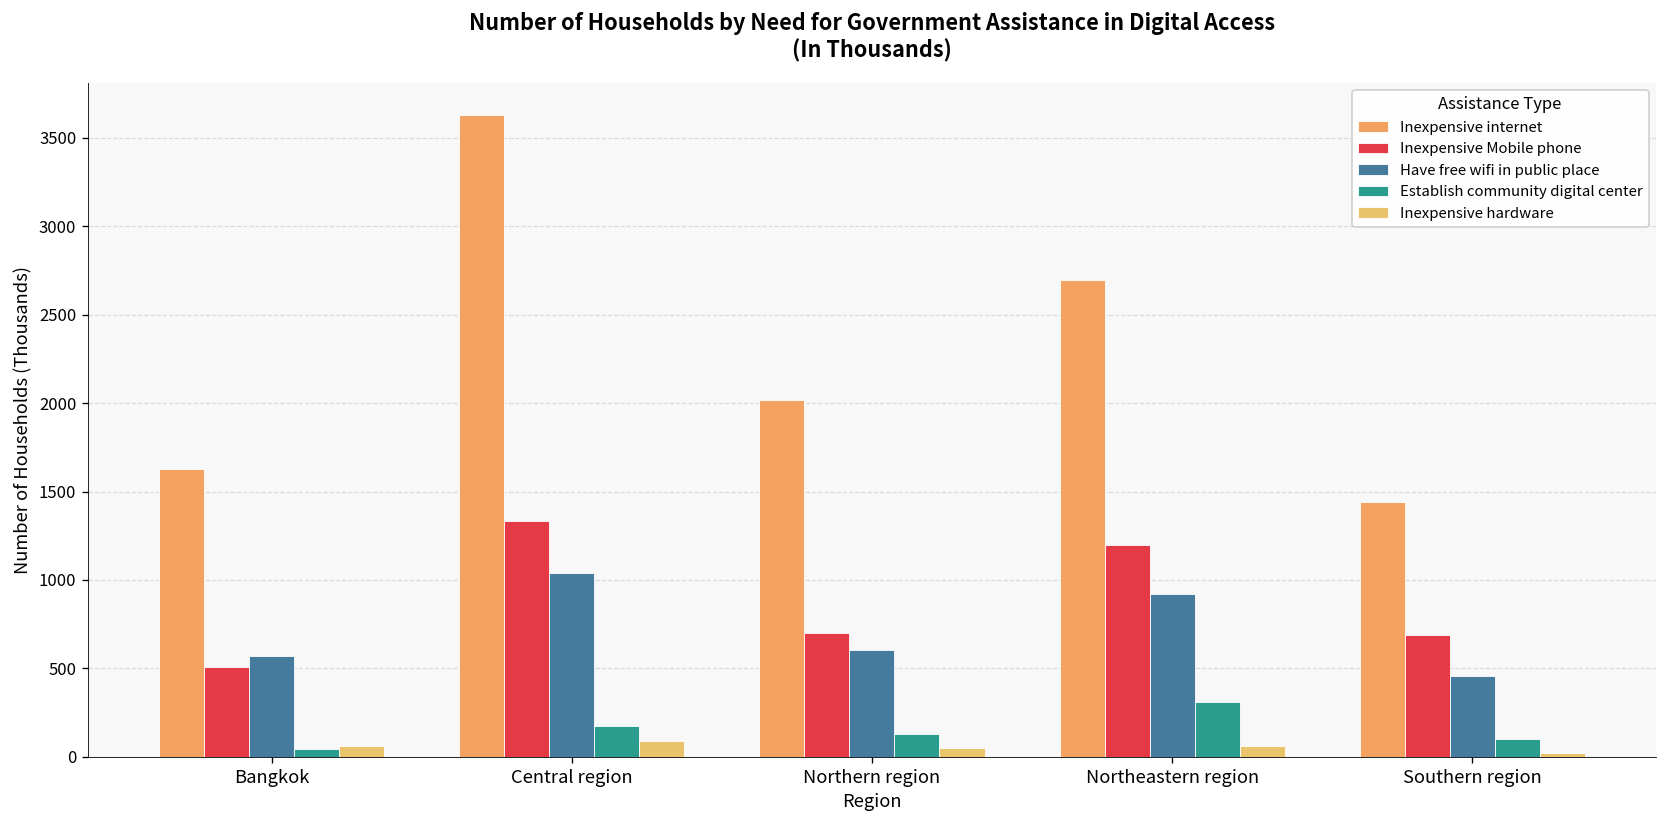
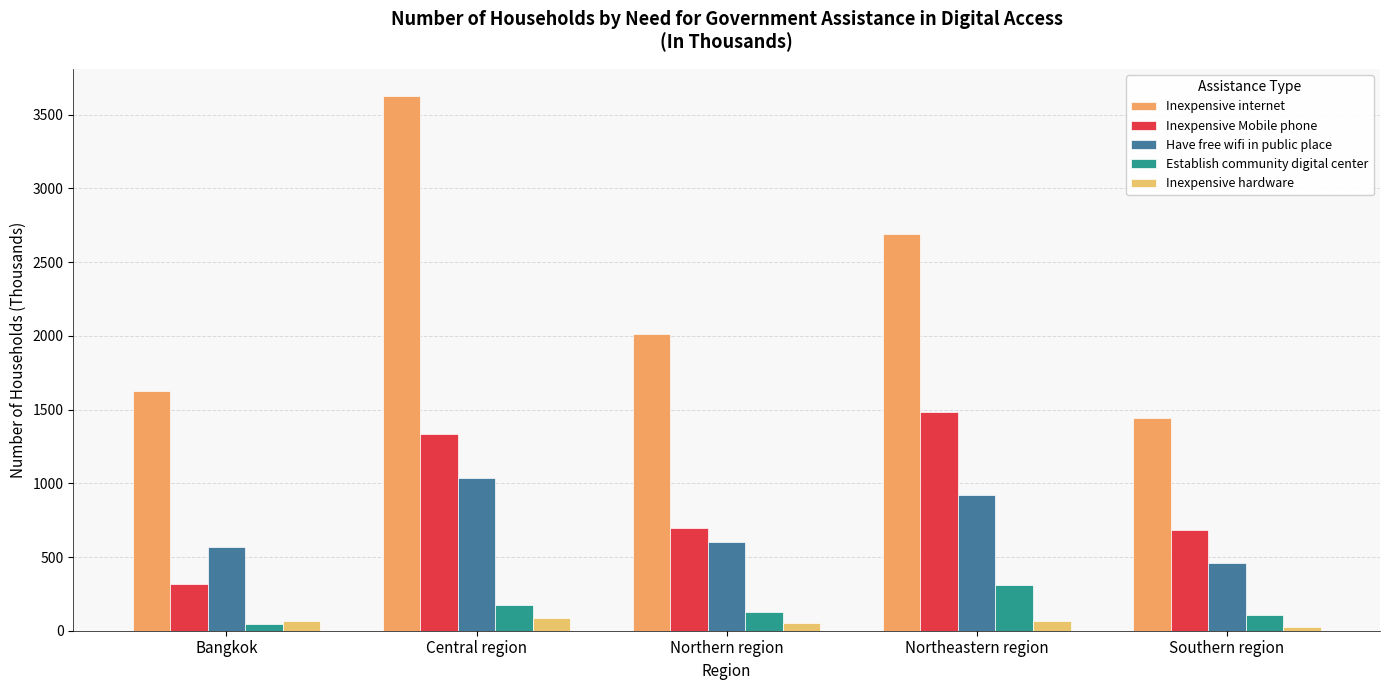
Inexpensive Mobile phone, Bangkok: 510 -> 320
Inexpensive Mobile phone, Northeastern region: 1200 -> 1490
